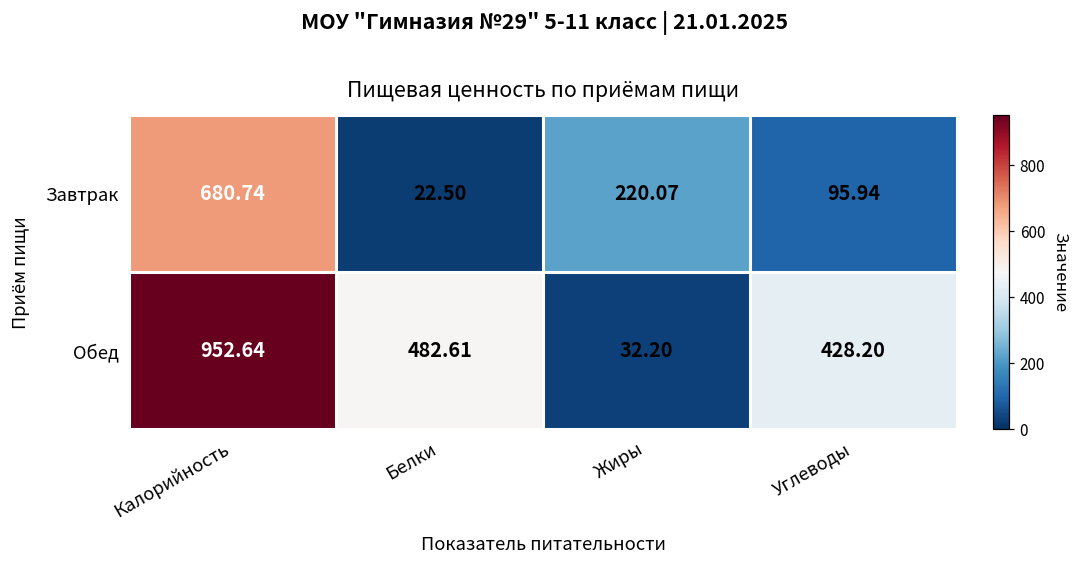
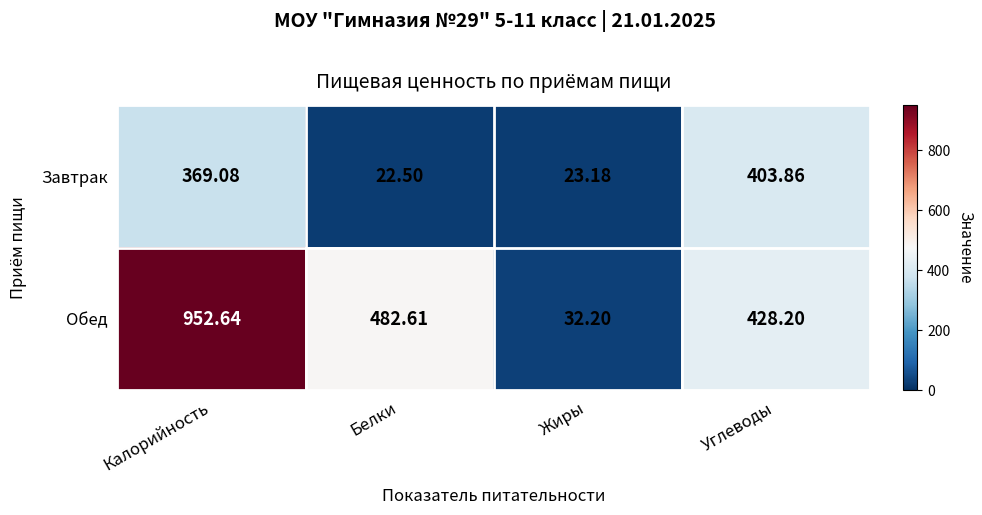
Завтрак, Калорийность: 680.74 -> 369.08
Завтрак, Жиры: 220.07 -> 23.18
Завтрак, Углеводы: 95.94 -> 403.86
